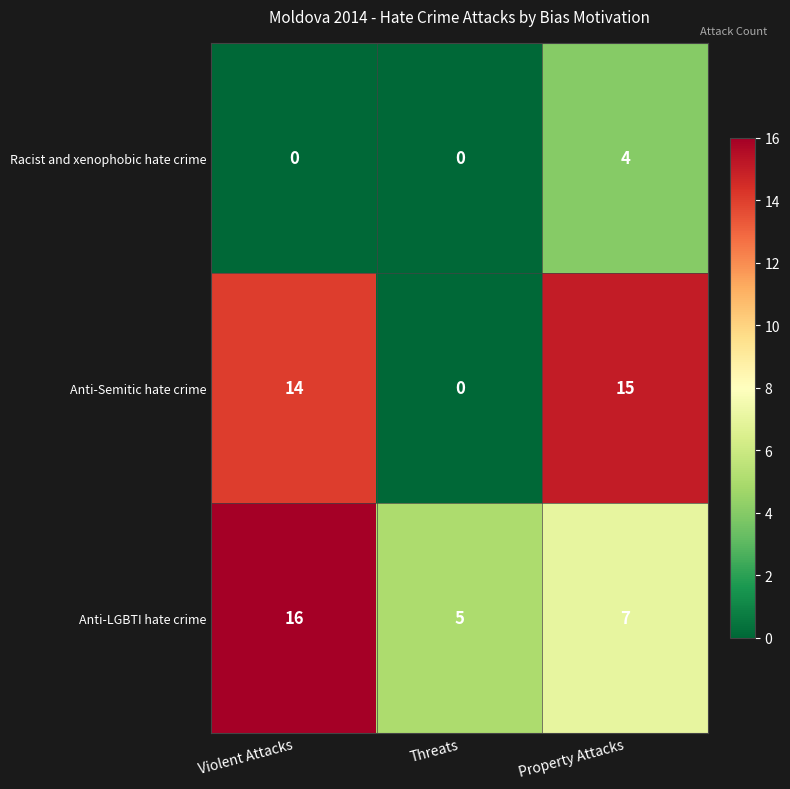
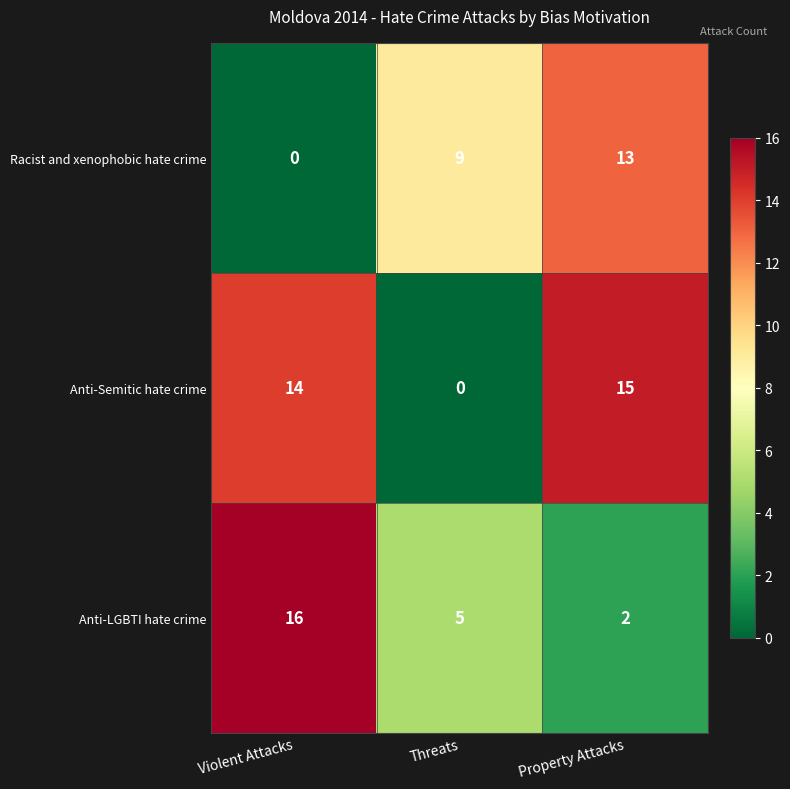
Racist and xenophobic hate crime, Threats: 0 -> 9
Racist and xenophobic hate crime, Property Attacks: 4 -> 13
Anti-LGBTI hate crime, Property Attacks: 7 -> 2
